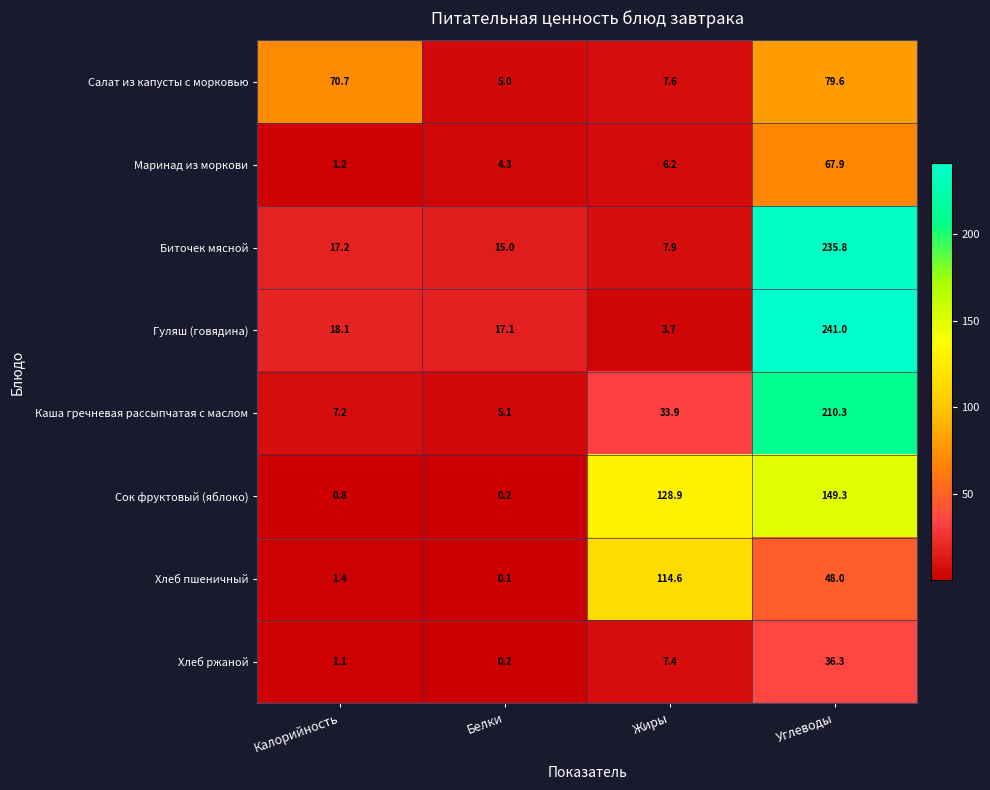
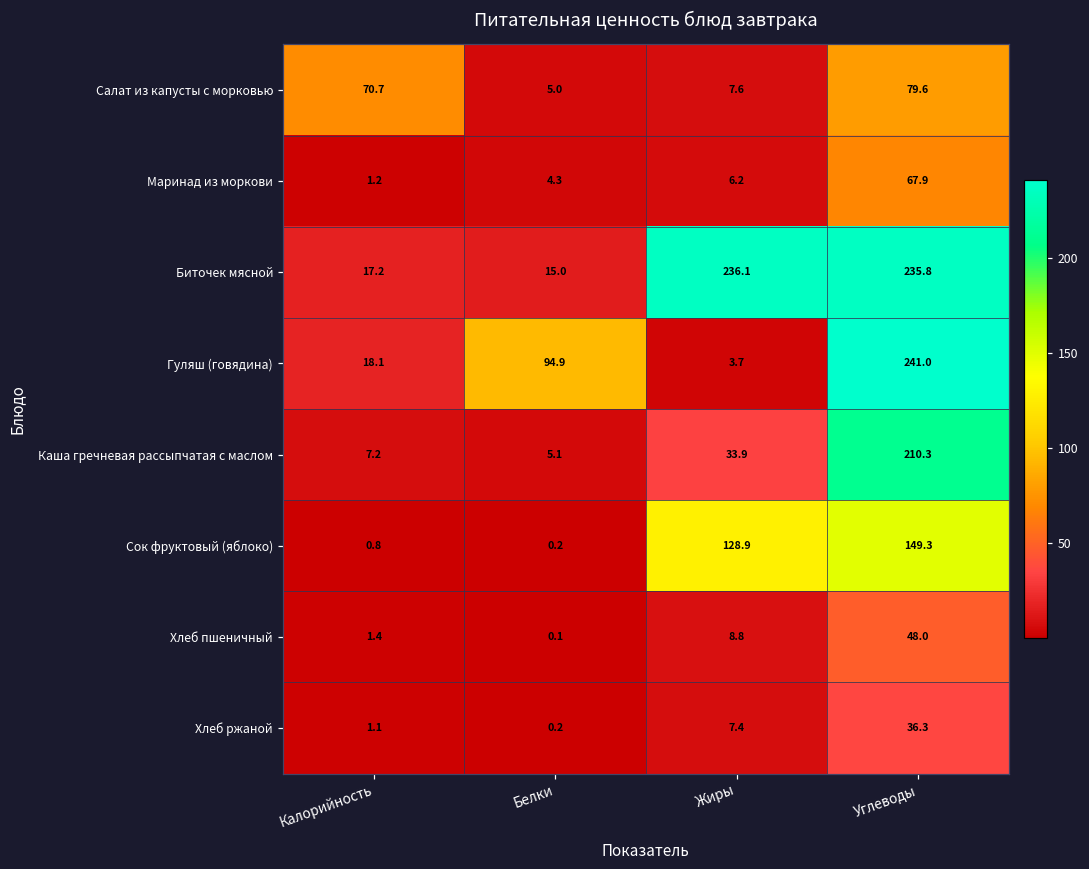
Биточек мясной, Жиры: 7.9 -> 236.1
Гуляш (говядина), Белки: 17.1 -> 94.9
Хлеб пшеничный, Жиры: 114.6 -> 8.8
